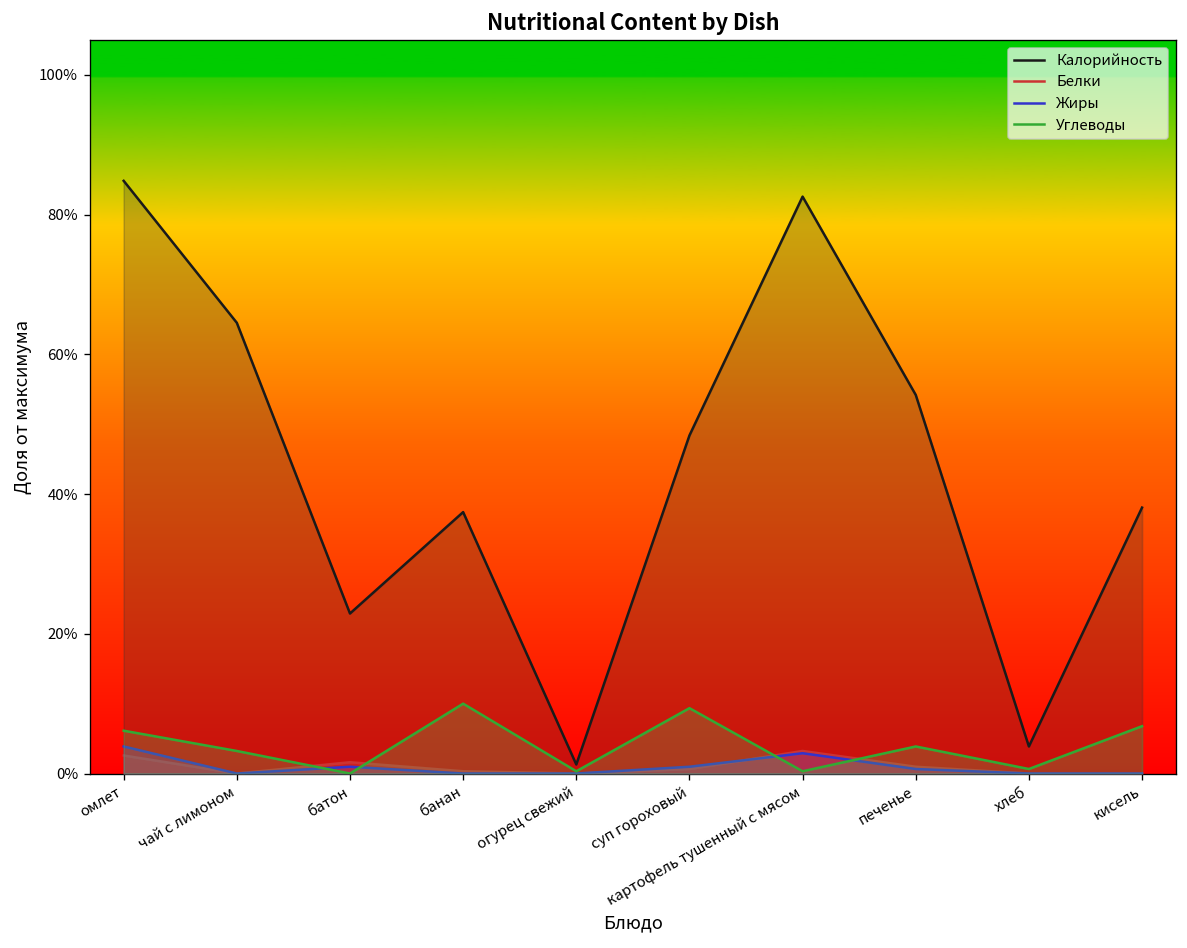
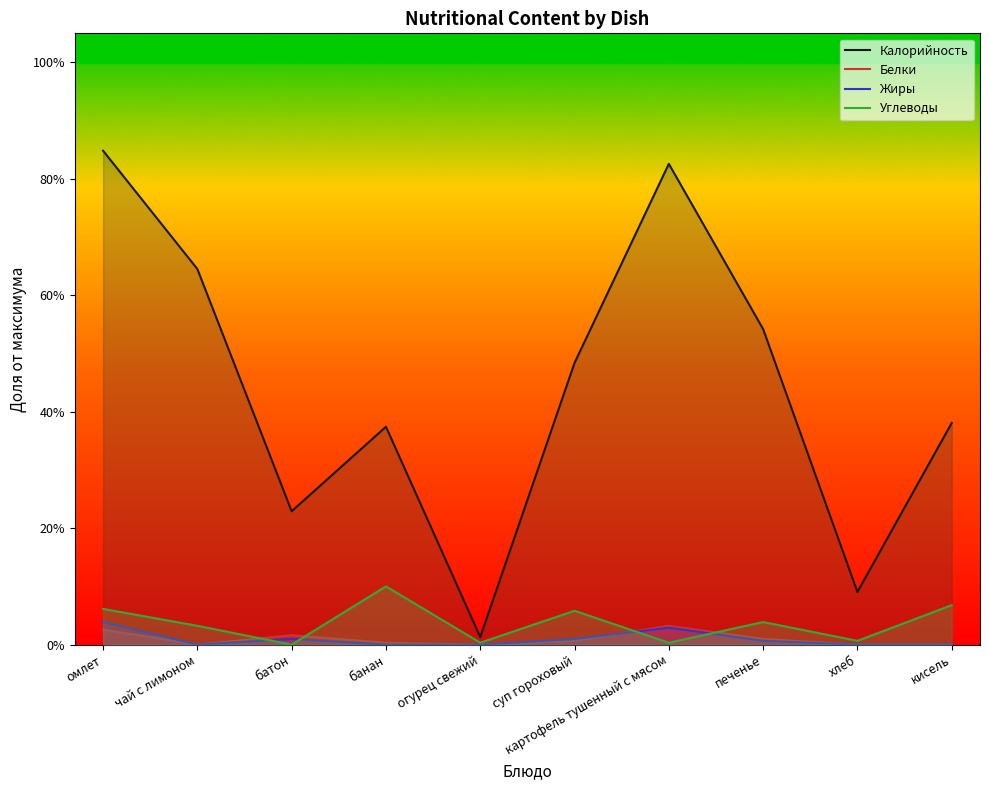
Углеводы, суп гороховый: 9% -> 6%
Калорийность, хлеб: 4% -> 9%
